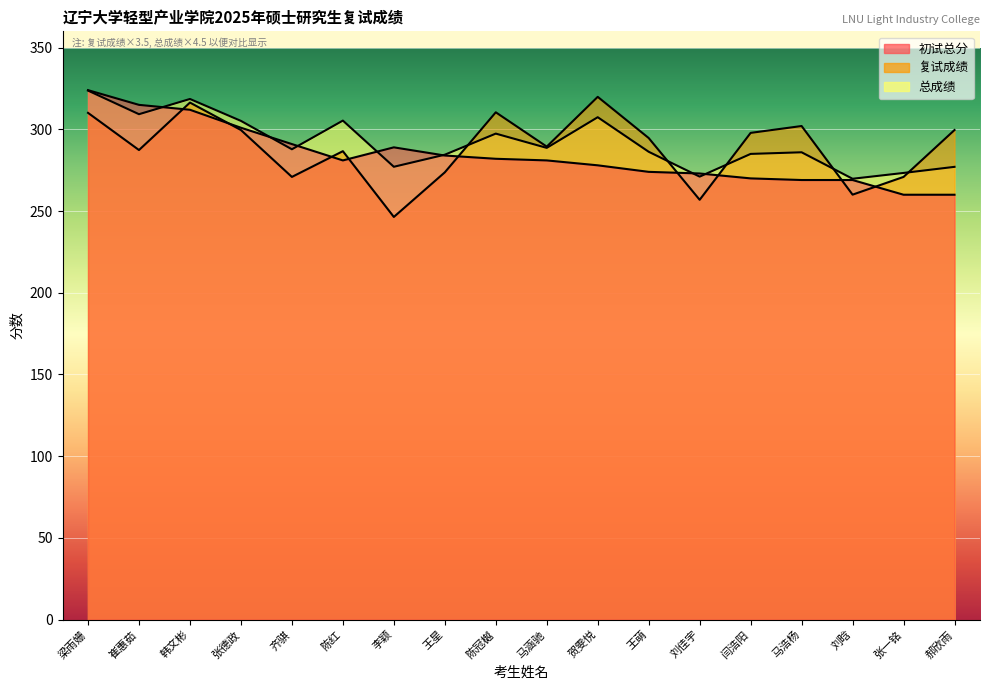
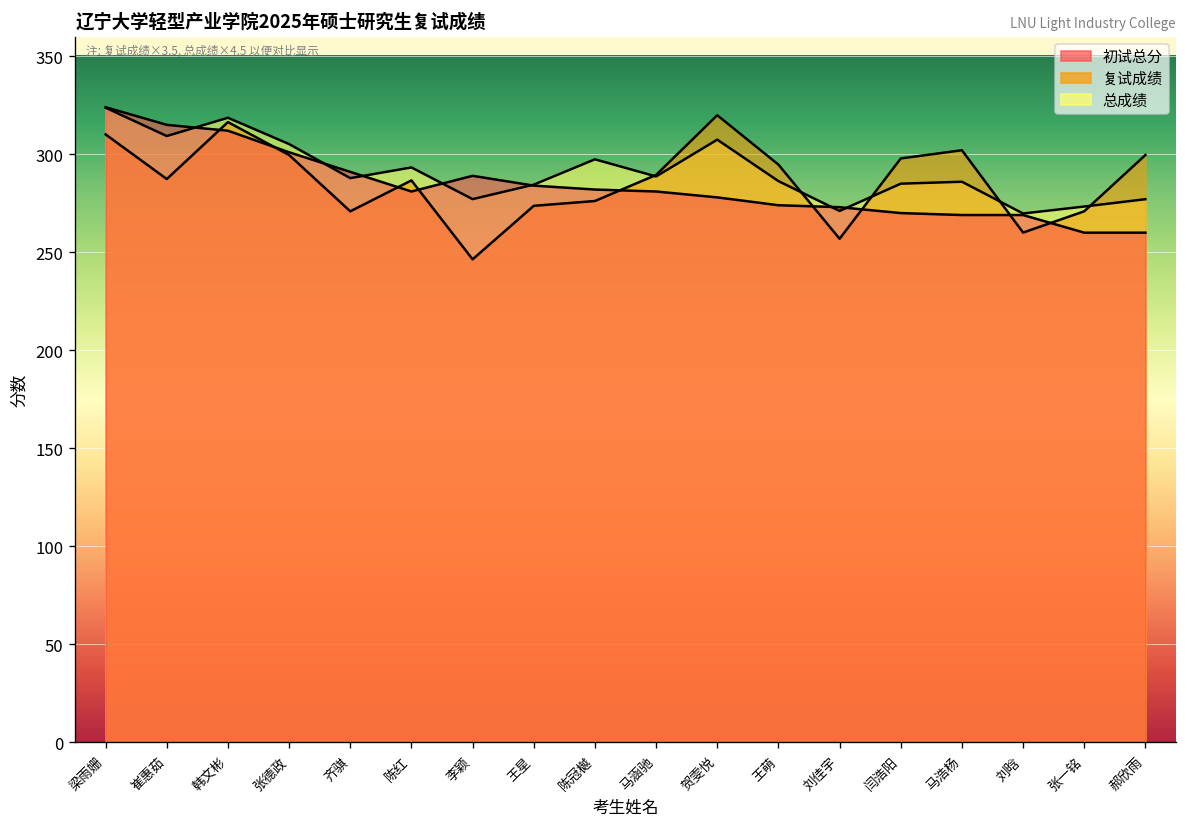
总成绩, 陈红: 305 -> 293
复试成绩, 陈冠樾: 310 -> 276
